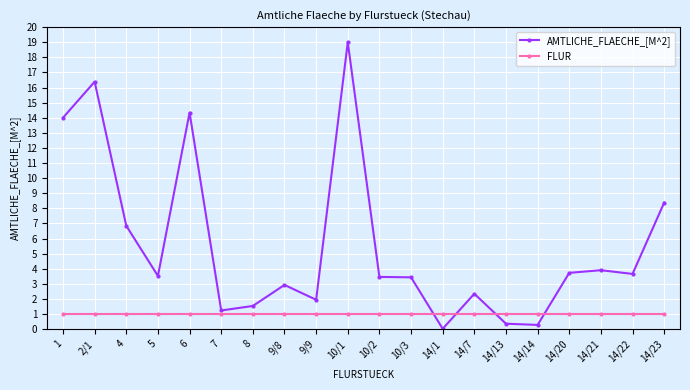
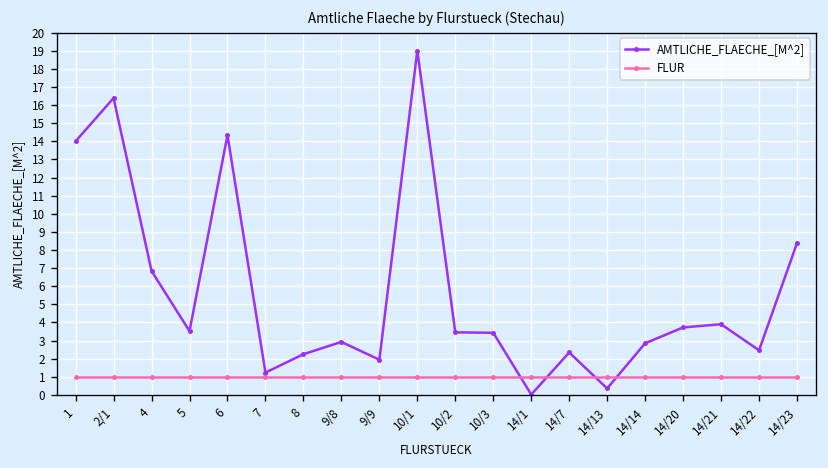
AMTLICHE_FLAECHE_[M^2], 8: 1.5 -> 2.2
AMTLICHE_FLAECHE_[M^2], 14/14: 0.3 -> 2.9
AMTLICHE_FLAECHE_[M^2], 14/22: 3.7 -> 2.5
